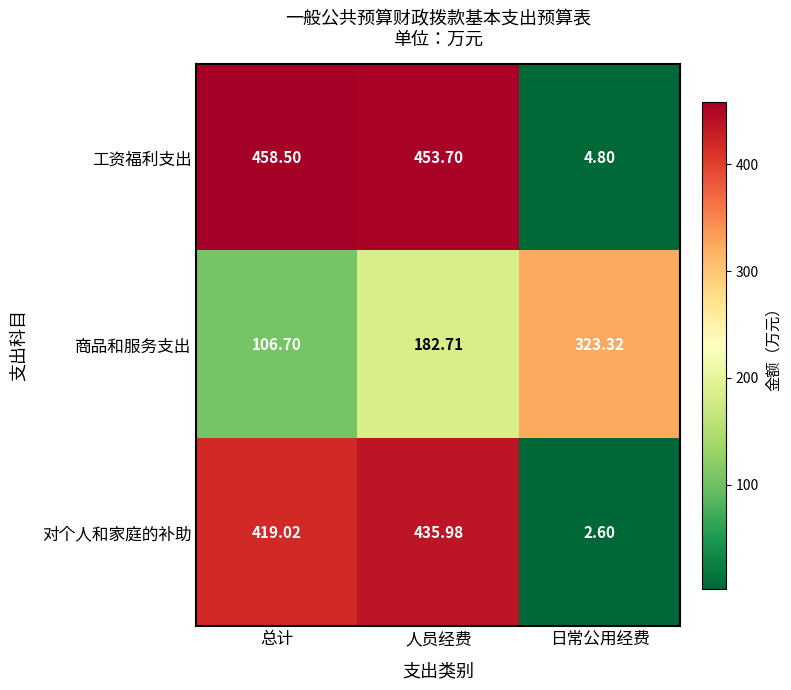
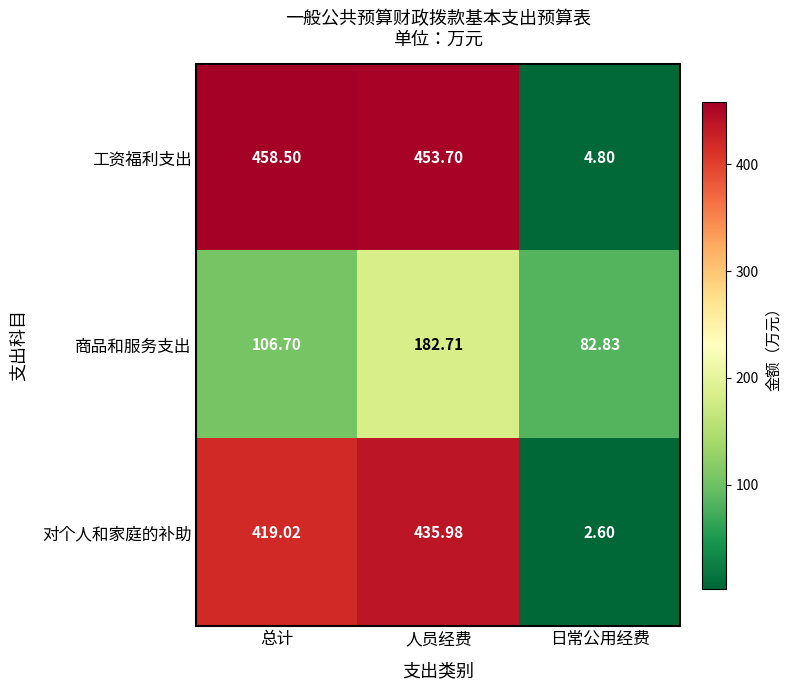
商品和服务支出, 日常公用经费: 323.32 -> 82.83
